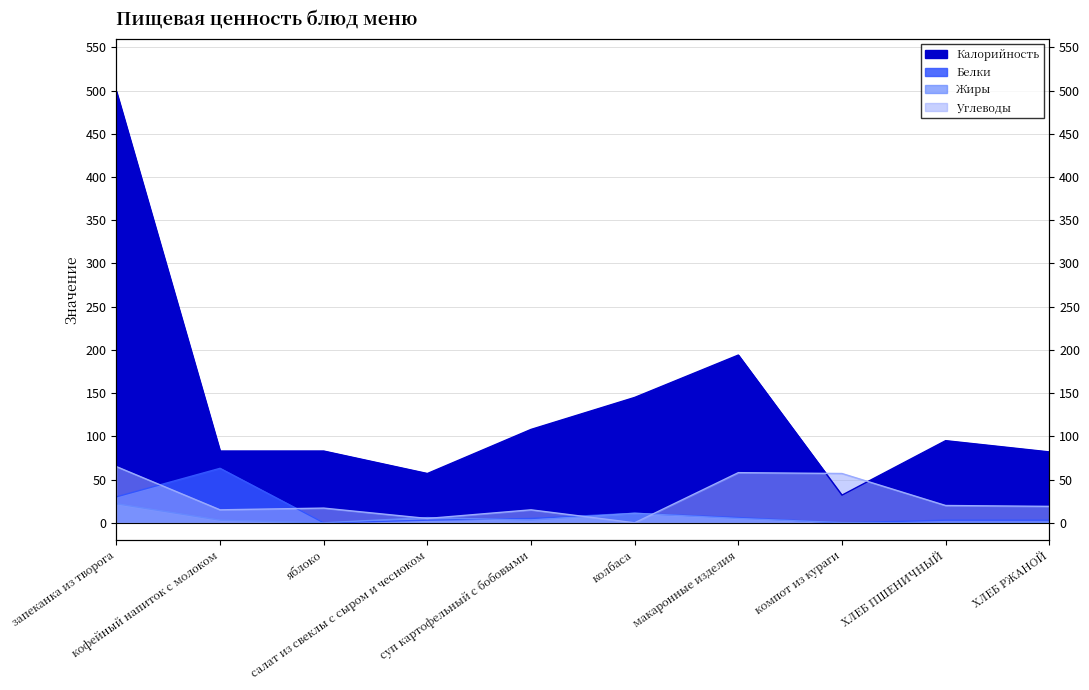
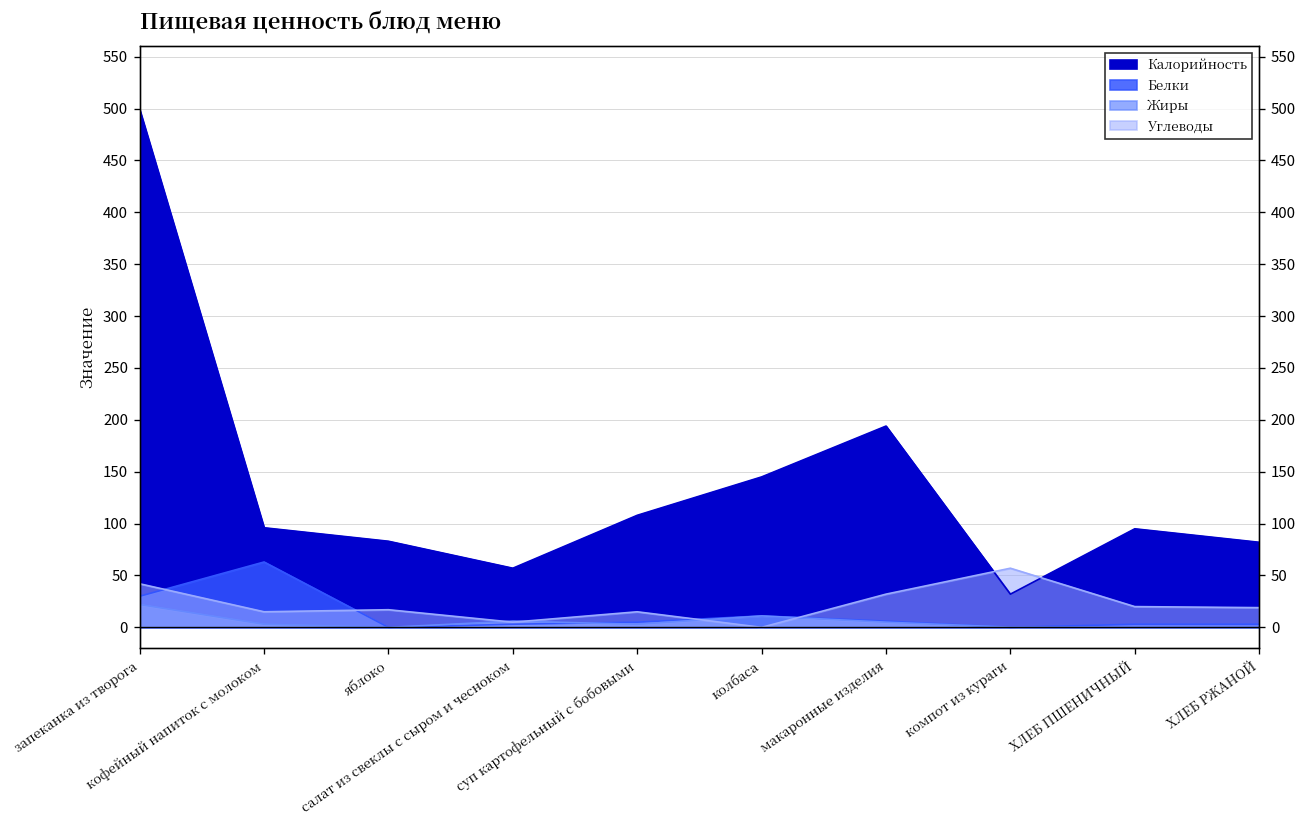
Углеводы, запеканка из творога: 70 -> 40
Калорийность, кофейный напиток с молоком: 80 -> 100
Углеводы, макаронные изделия: 60 -> 30
